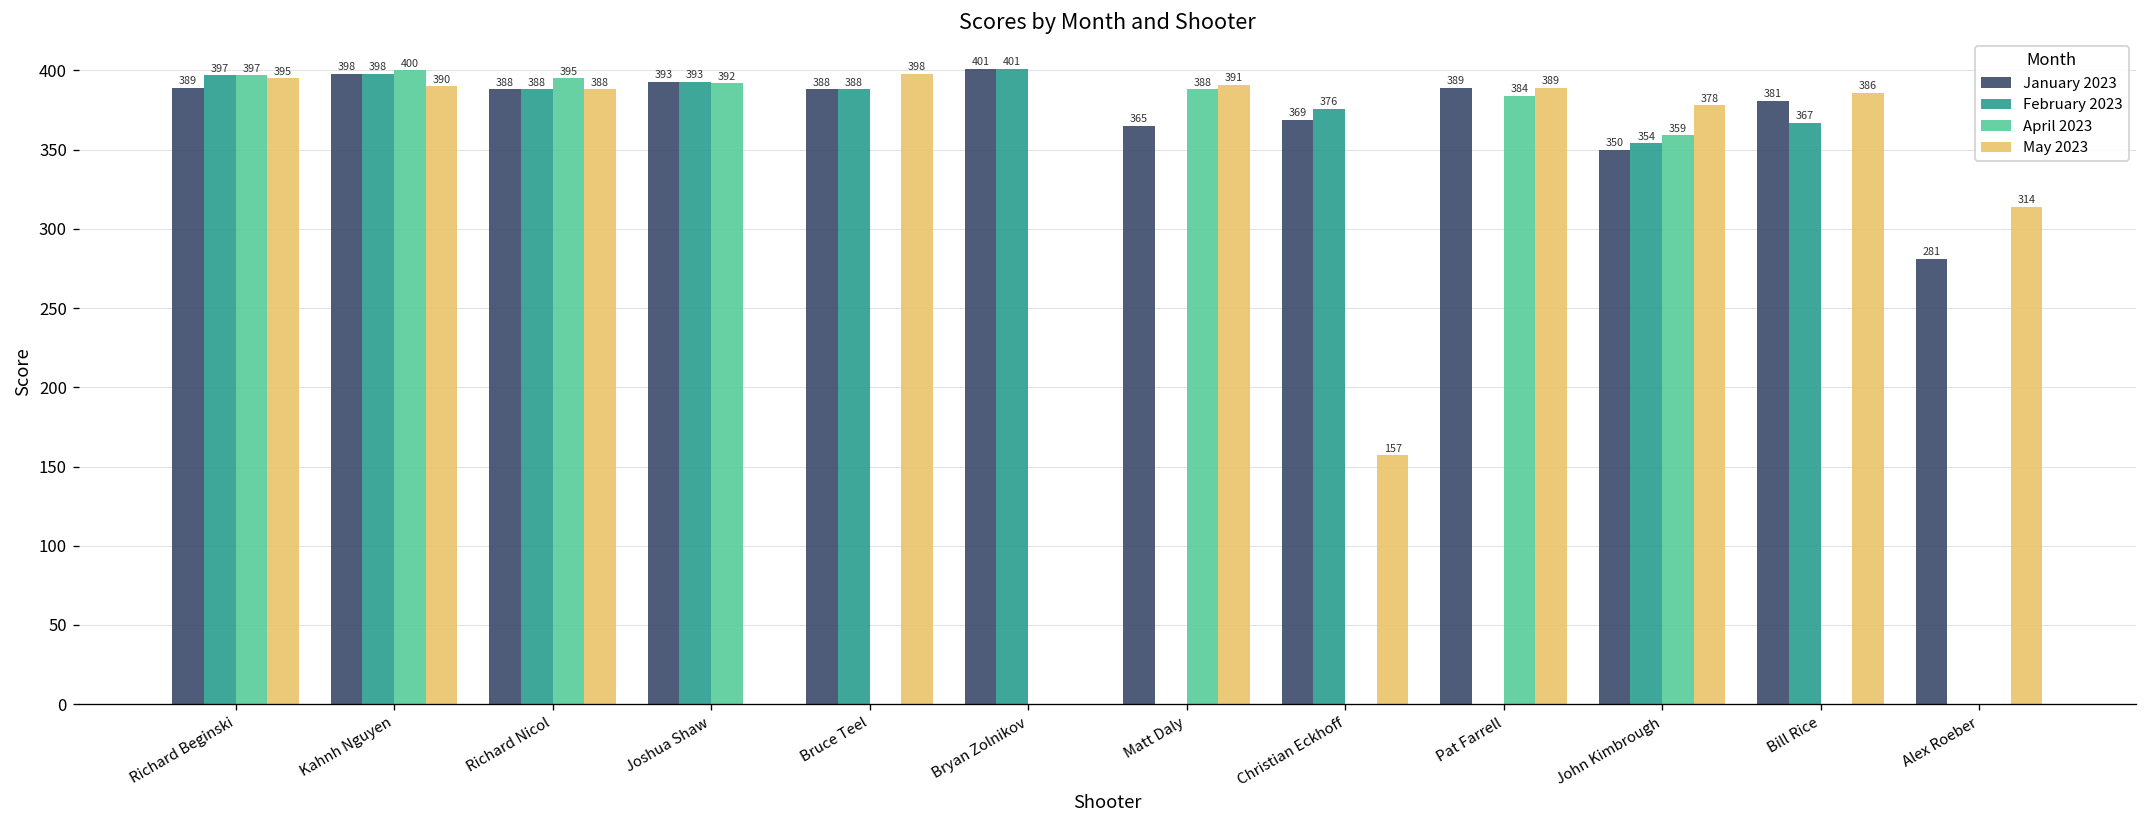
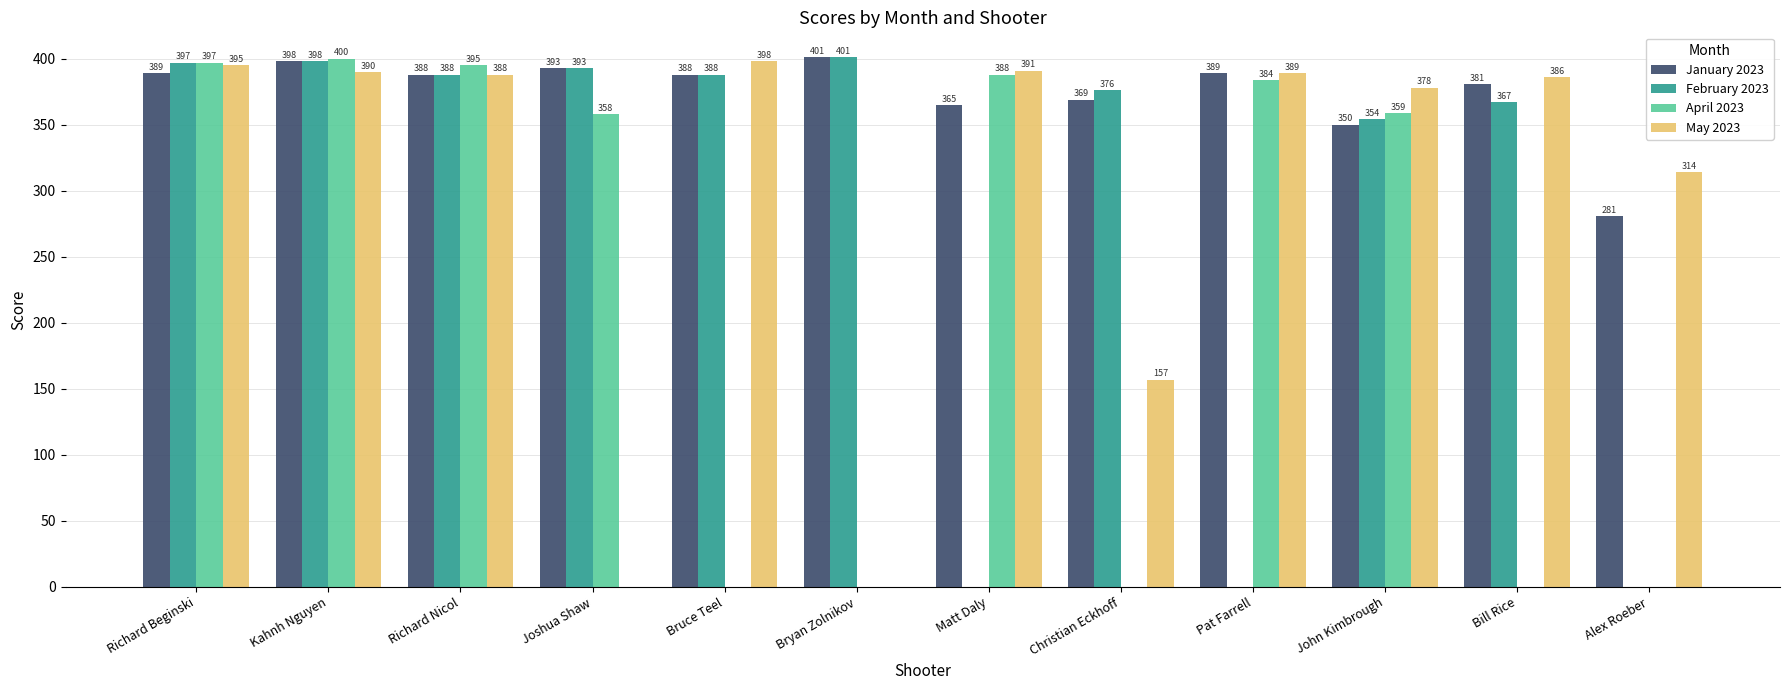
April 2023, Joshua Shaw: 392 -> 358
